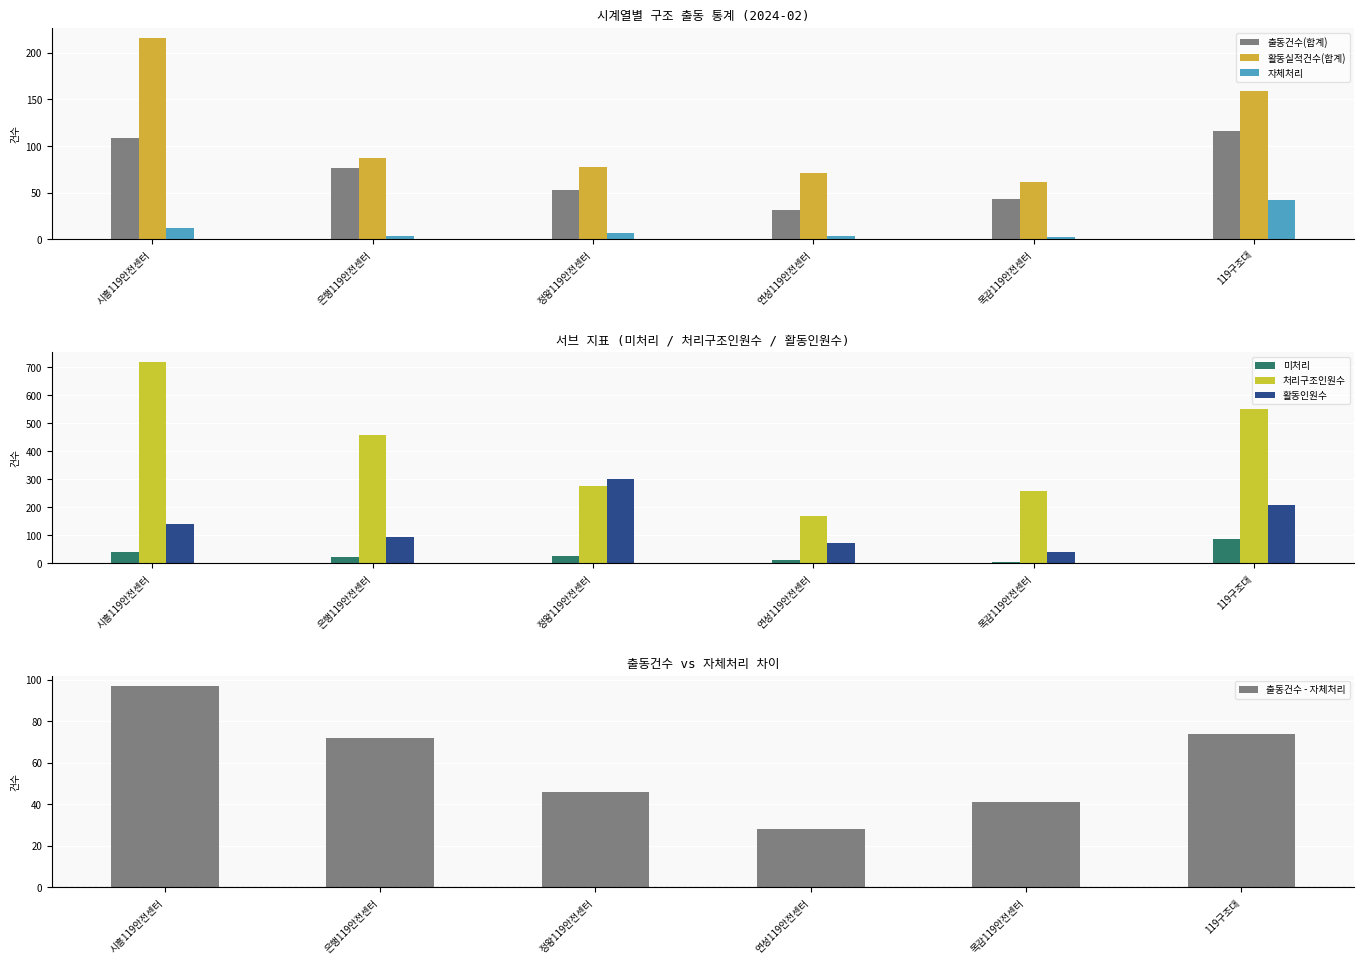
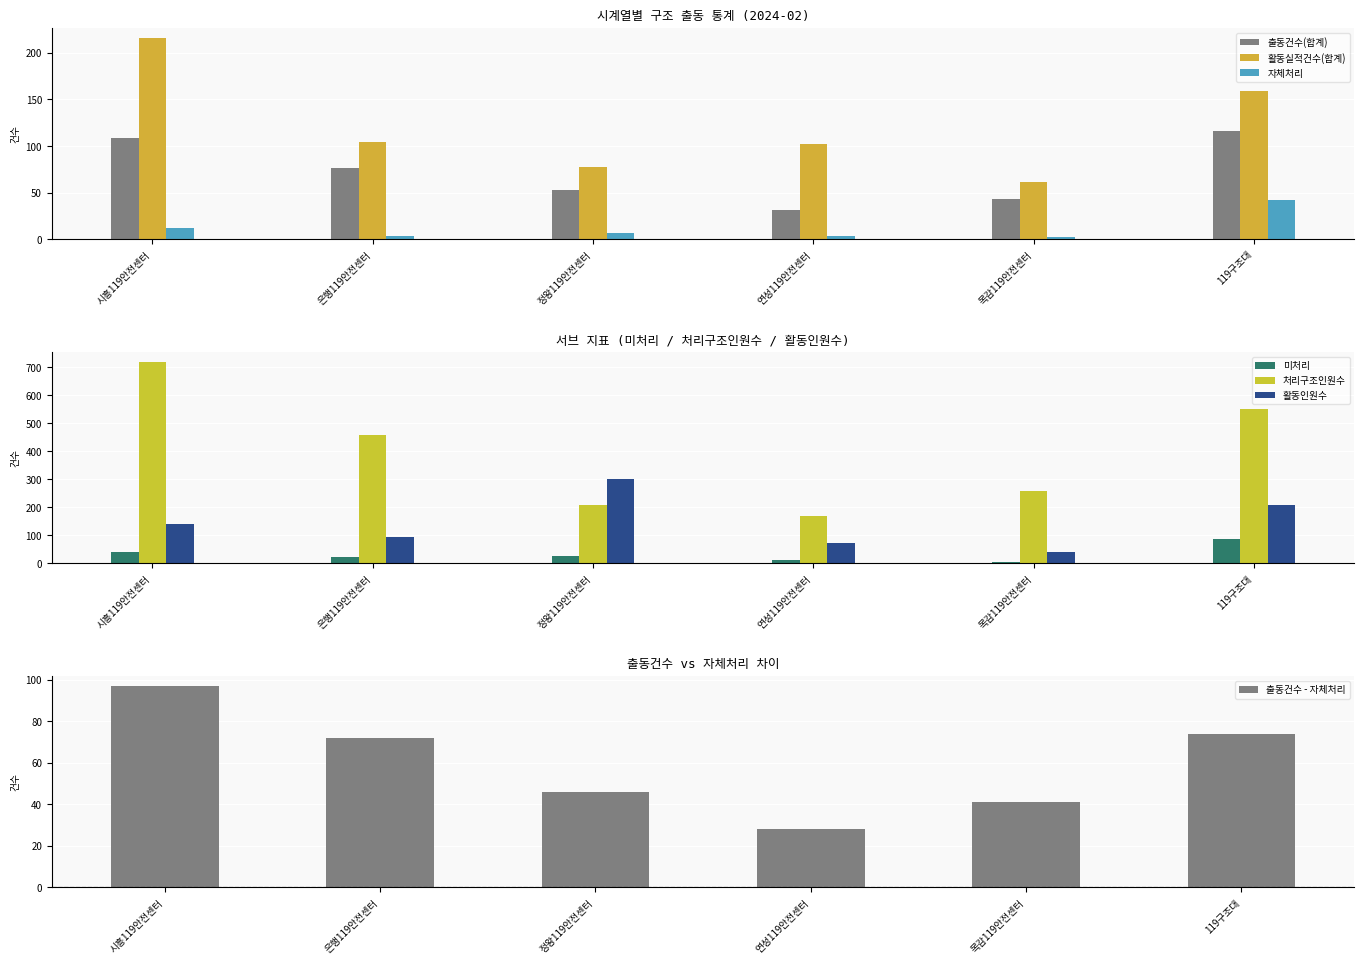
시계열별 구조 출동 통계 (2024-02), 활동실적건수(합계), 은행119안전센터: 90 -> 100
시계열별 구조 출동 통계 (2024-02), 활동실적건수(합계), 연성119안전센터: 70 -> 100
서브 지표 (미처리 / 처리구조인원수 / 활동인원수), 처리구조인원수, 정왕119안전센터: 280 -> 210
